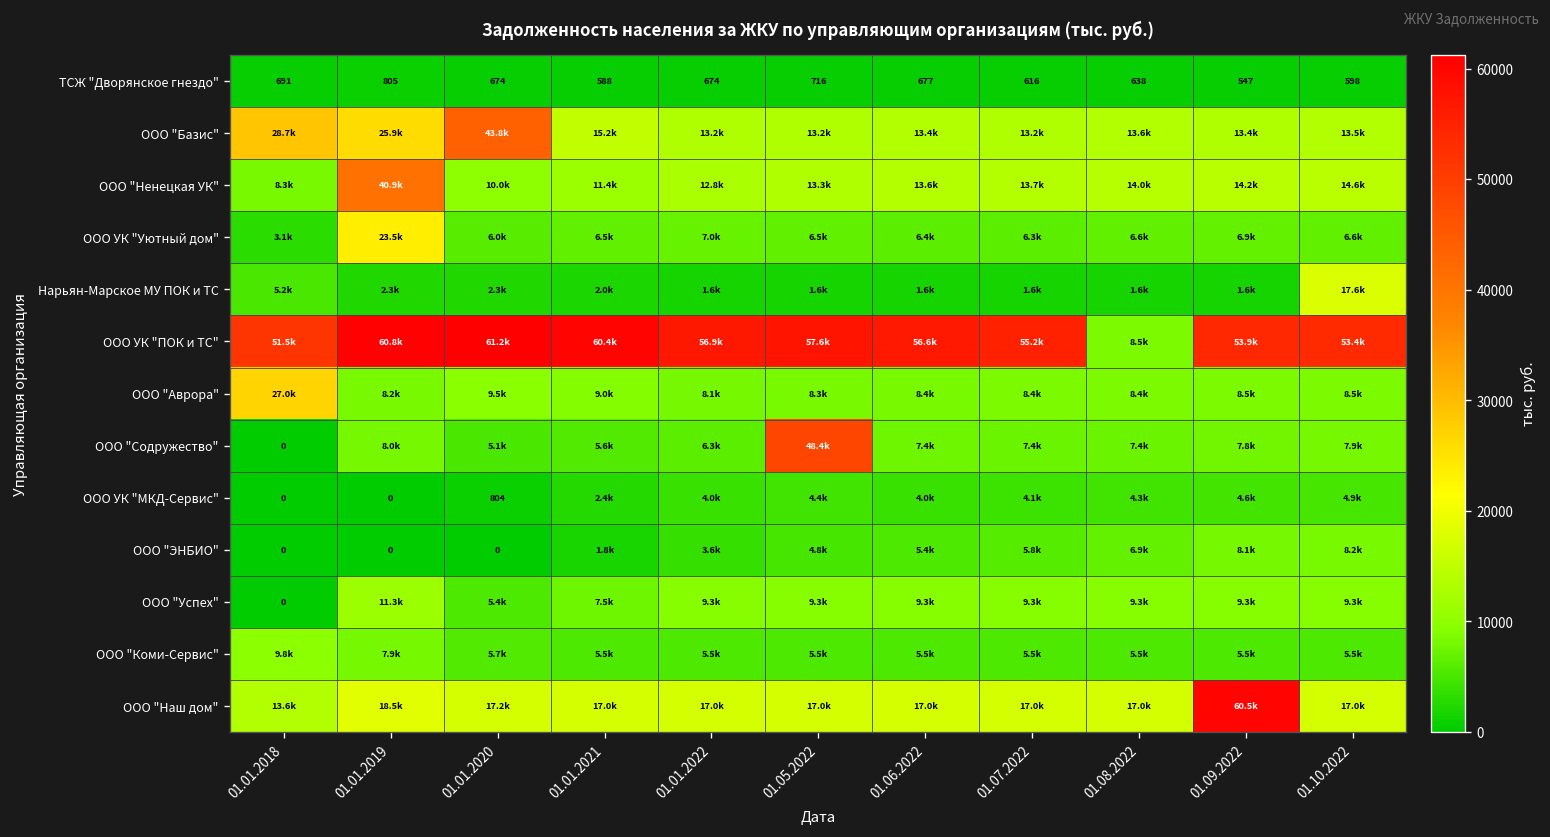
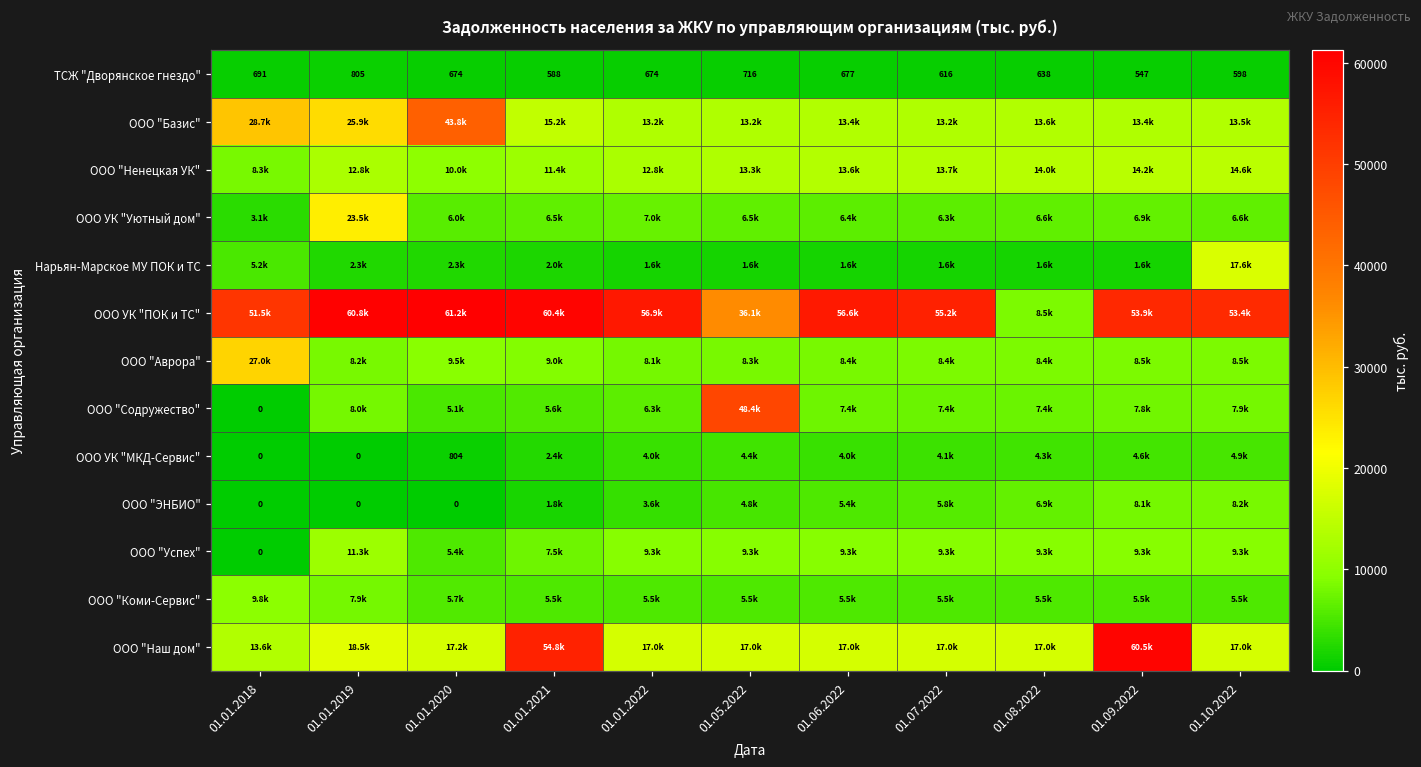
ООО "Ненецкая УК", 01.01.2019: 40.9k -> 12.8k
ООО УК "ПОК и ТС", 01.05.2022: 57.6k -> 36.1k
ООО "Наш дом", 01.01.2021: 17.0k -> 54.8k
